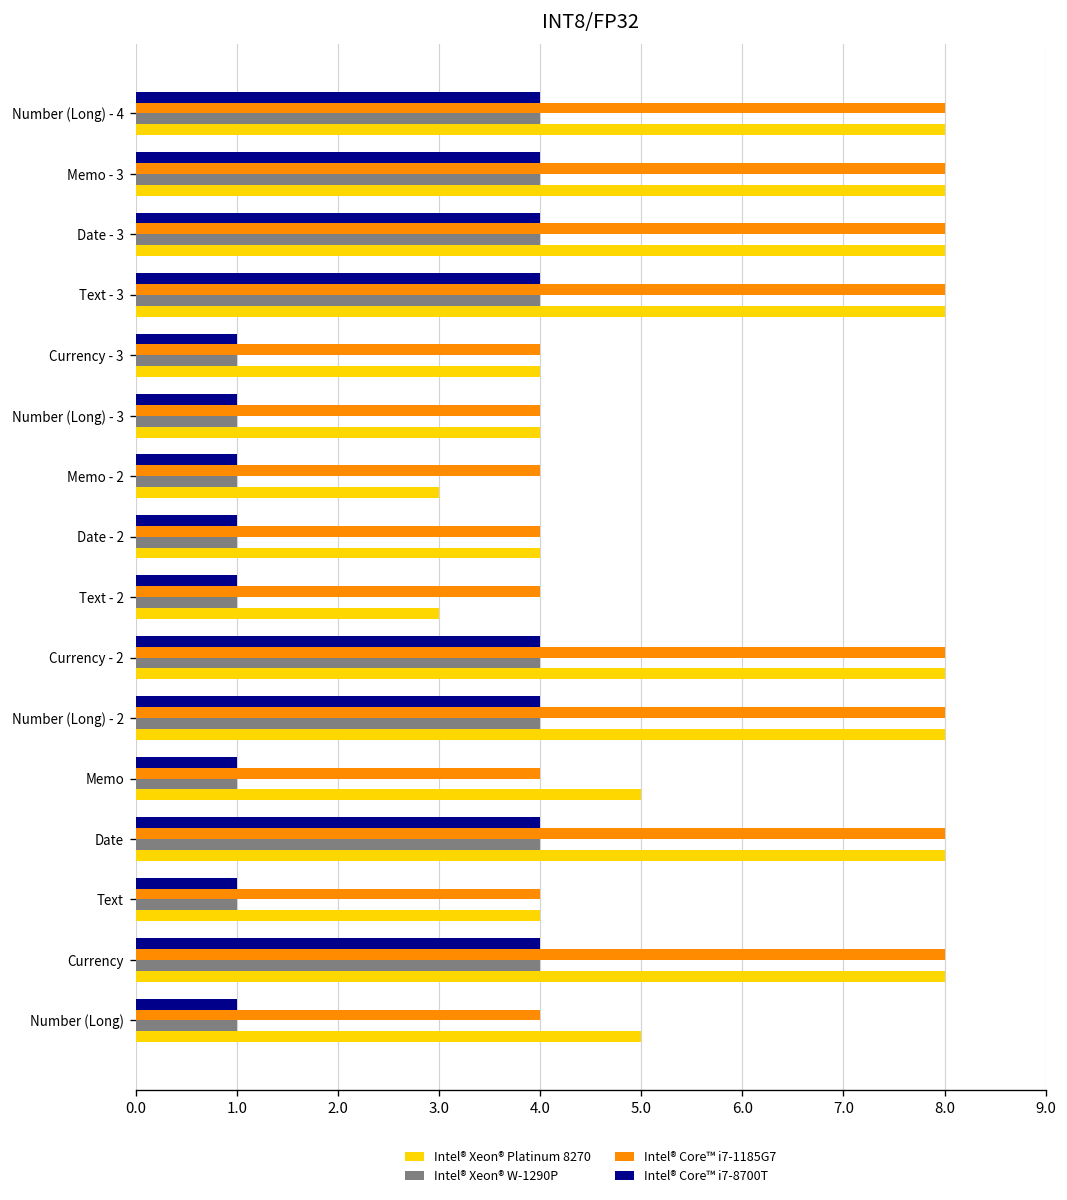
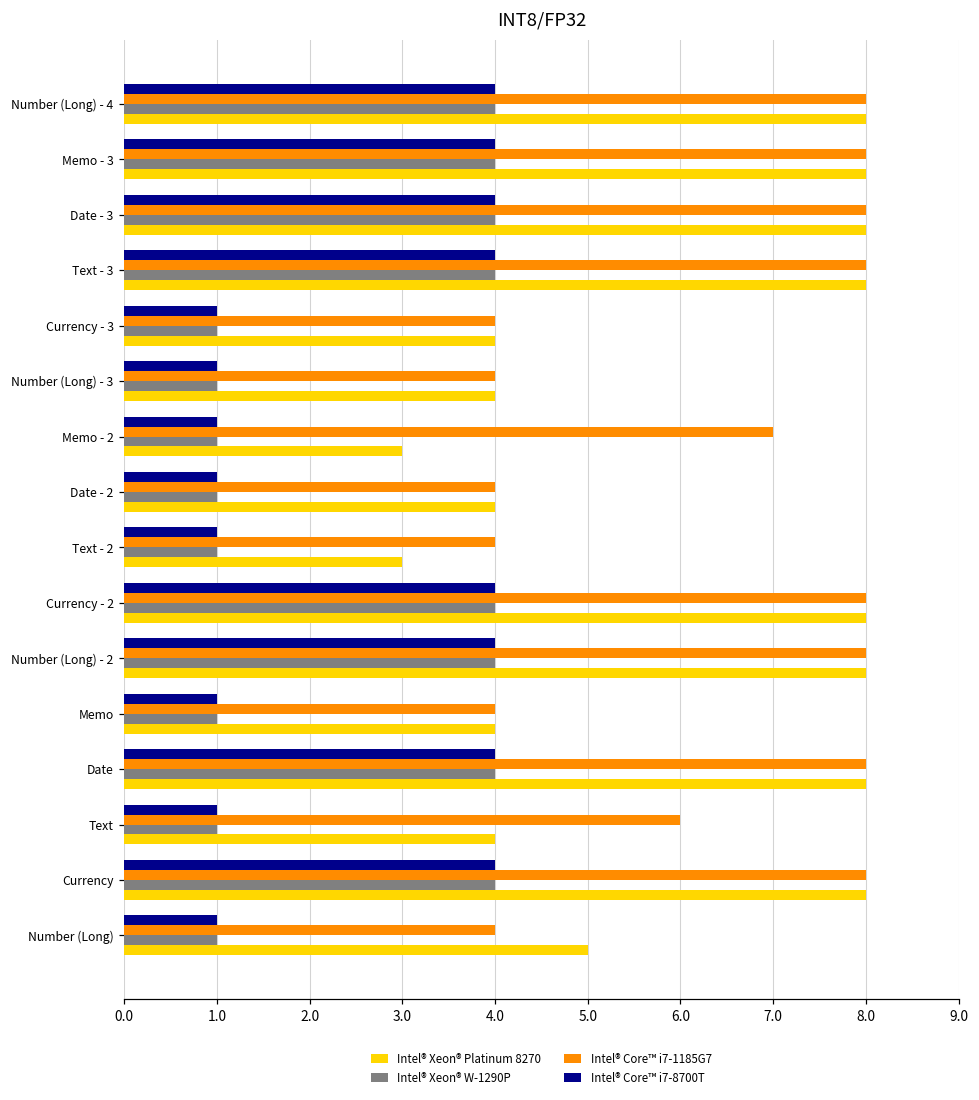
Intel® Core™ i7-1185G7, Memo - 2: 4 -> 7
Intel® Xeon® Platinum 8270, Memo: 5 -> 4
Intel® Core™ i7-1185G7, Text: 4 -> 6
